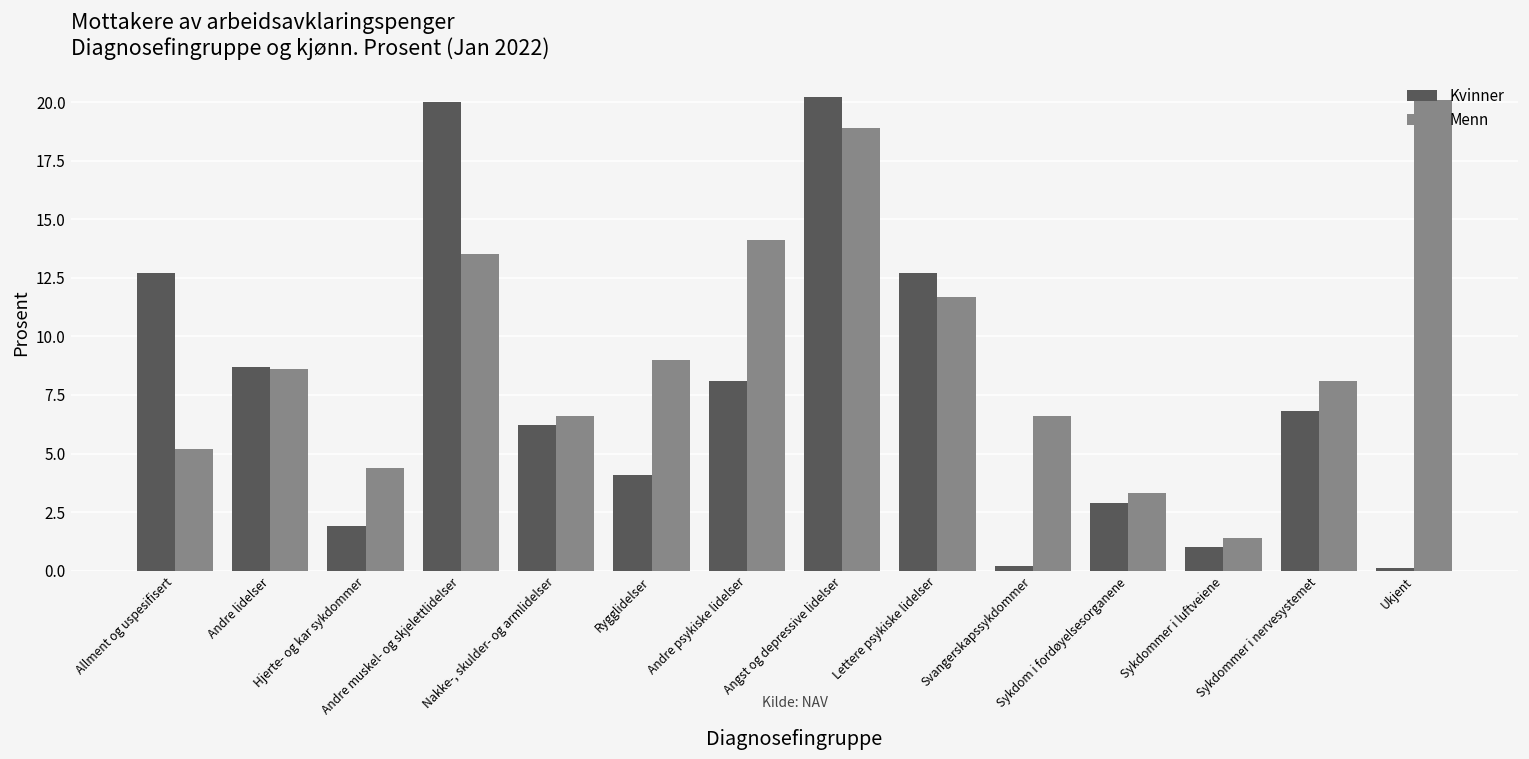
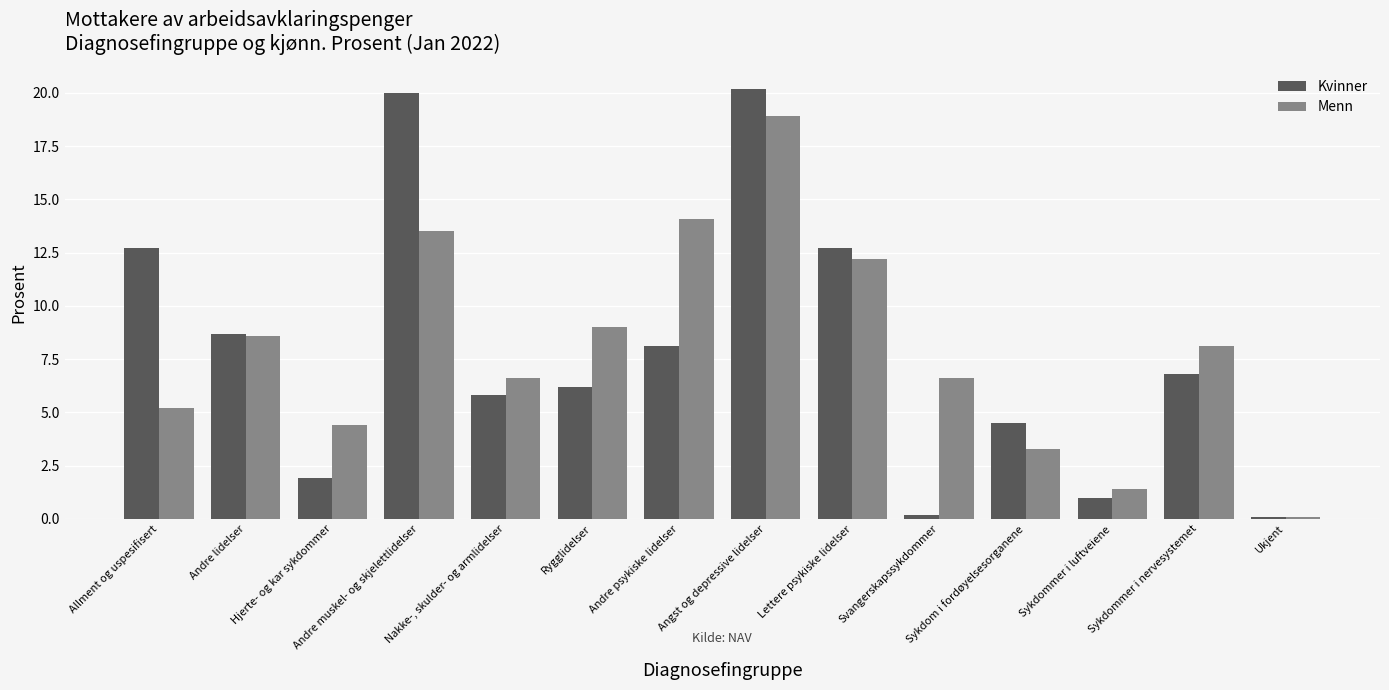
Kvinner, Nakke-, skulder- og armlidelser: 6.2 -> 5.8
Kvinner, Rygglidelser: 4.1 -> 6.2
Menn, Lettere psykiske lidelser: 11.7 -> 12.2
Kvinner, Sykdom i fordøyelsesorganene: 2.9 -> 4.5
Menn, Ukjent: 20.1 -> 0.1
